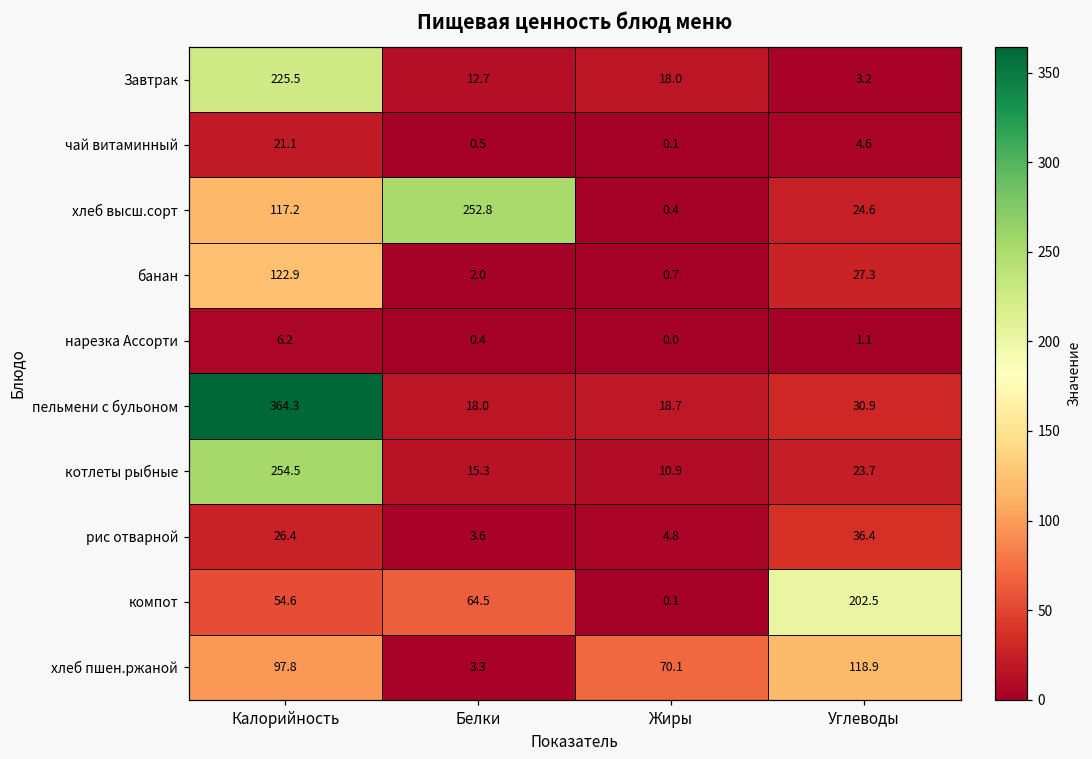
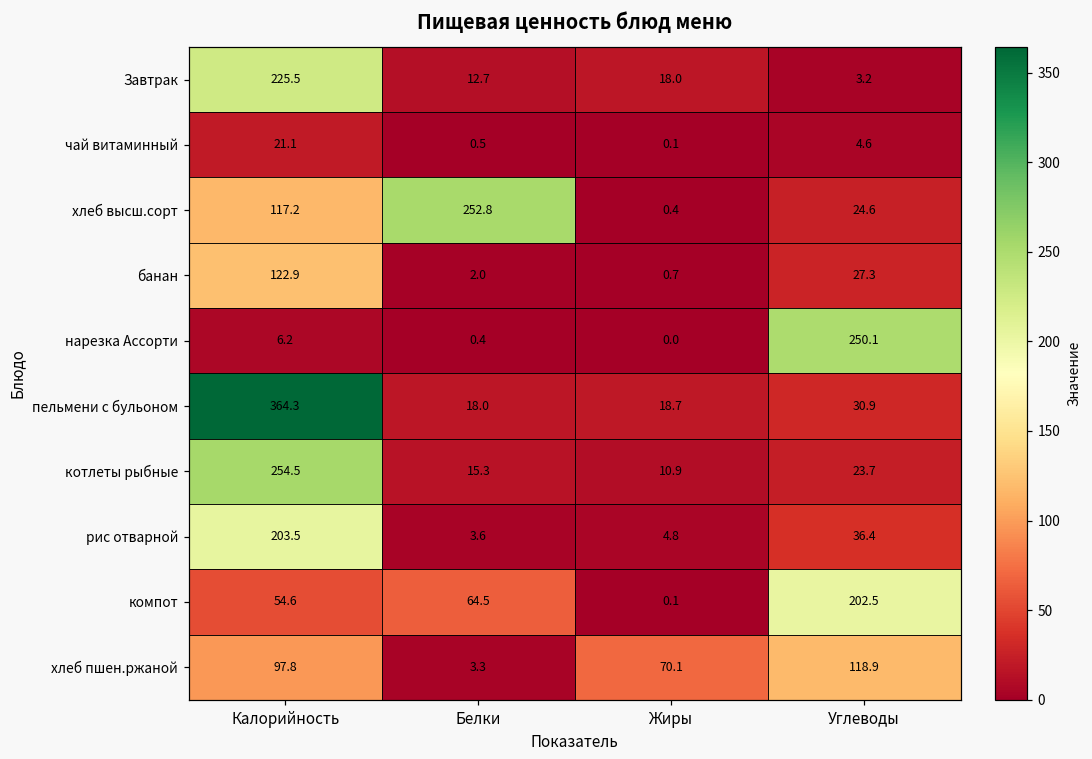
нарезка Ассорти, Углеводы: 1.1 -> 250.1
рис отварной, Калорийность: 26.4 -> 203.5
